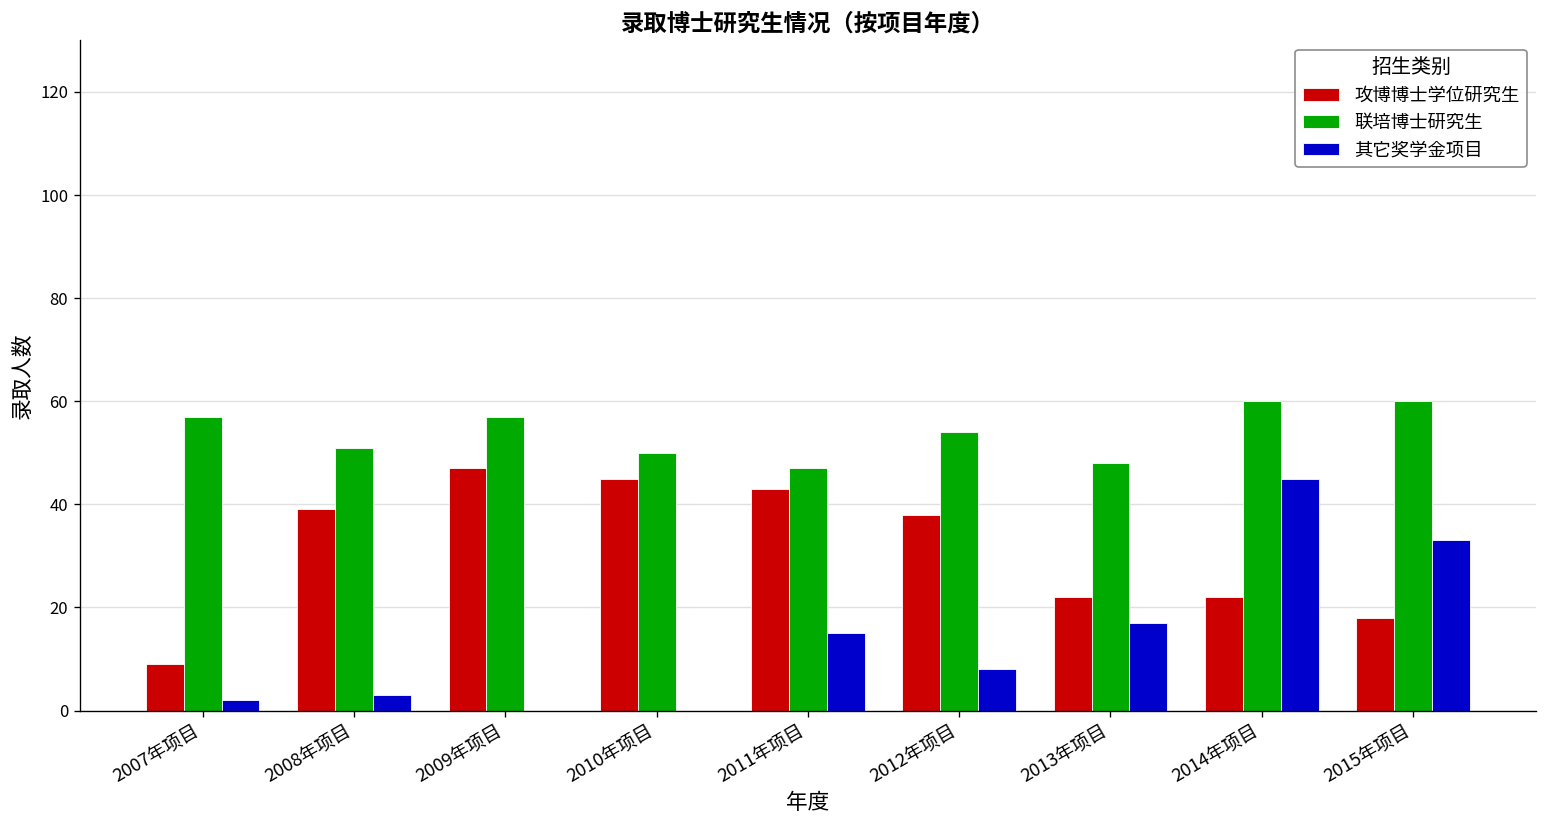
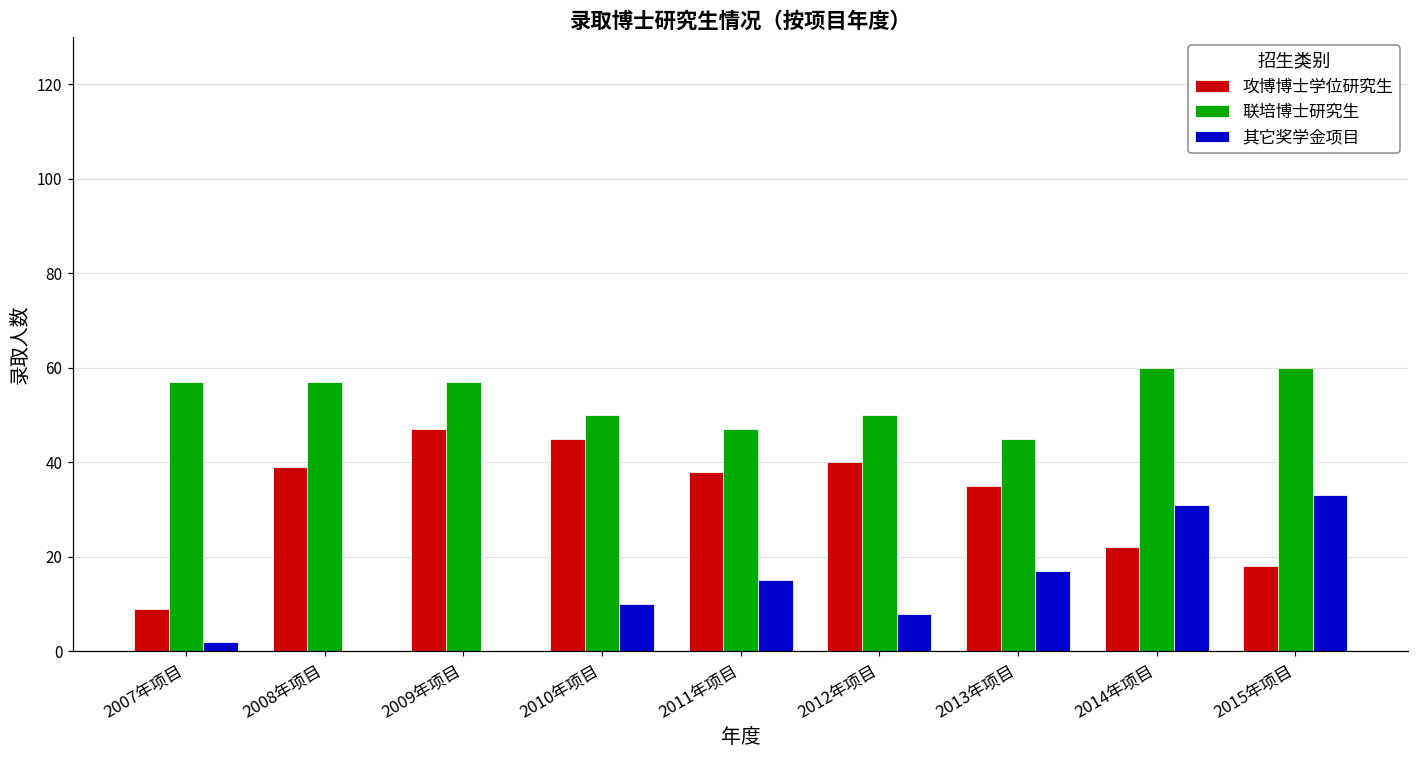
联培博士研究生, 2008年项目: 51 -> 57
其它奖学金项目, 2008年项目: 3 -> 0
其它奖学金项目, 2010年项目: 0 -> 10
攻博博士学位研究生, 2011年项目: 43 -> 38
攻博博士学位研究生, 2012年项目: 38 -> 40
联培博士研究生, 2012年项目: 54 -> 50
攻博博士学位研究生, 2013年项目: 22 -> 35
联培博士研究生, 2013年项目: 48 -> 45
其它奖学金项目, 2014年项目: 45 -> 31
